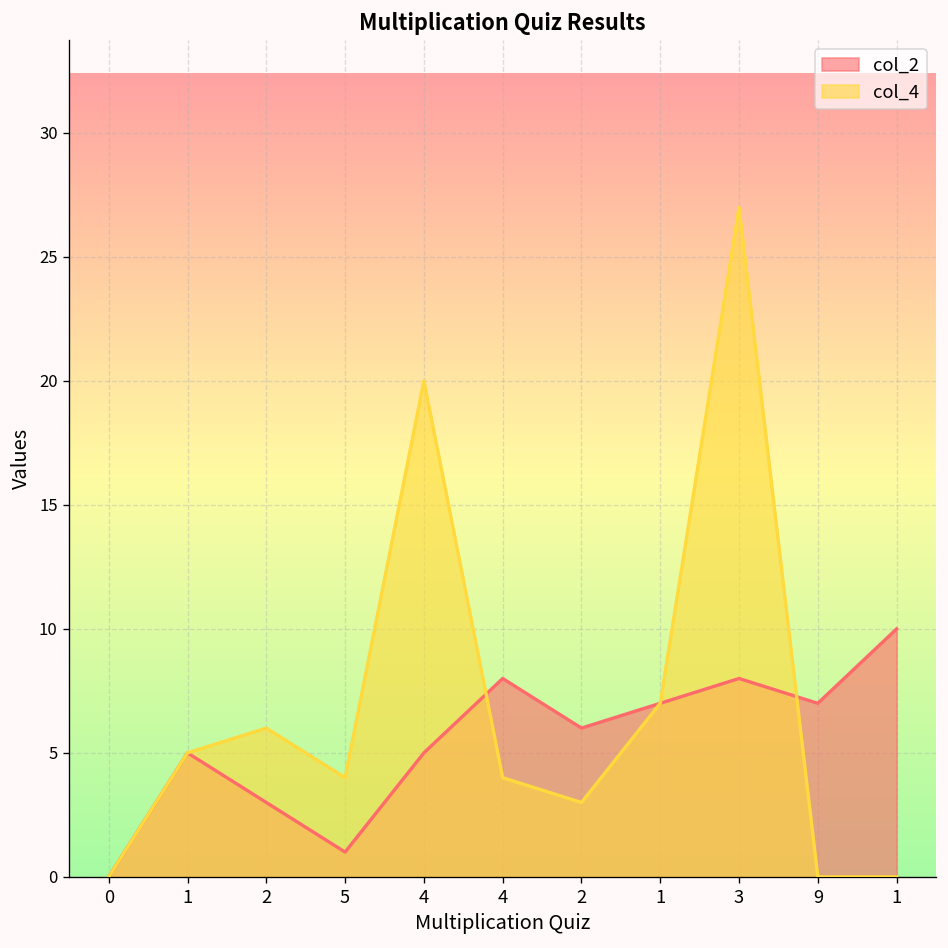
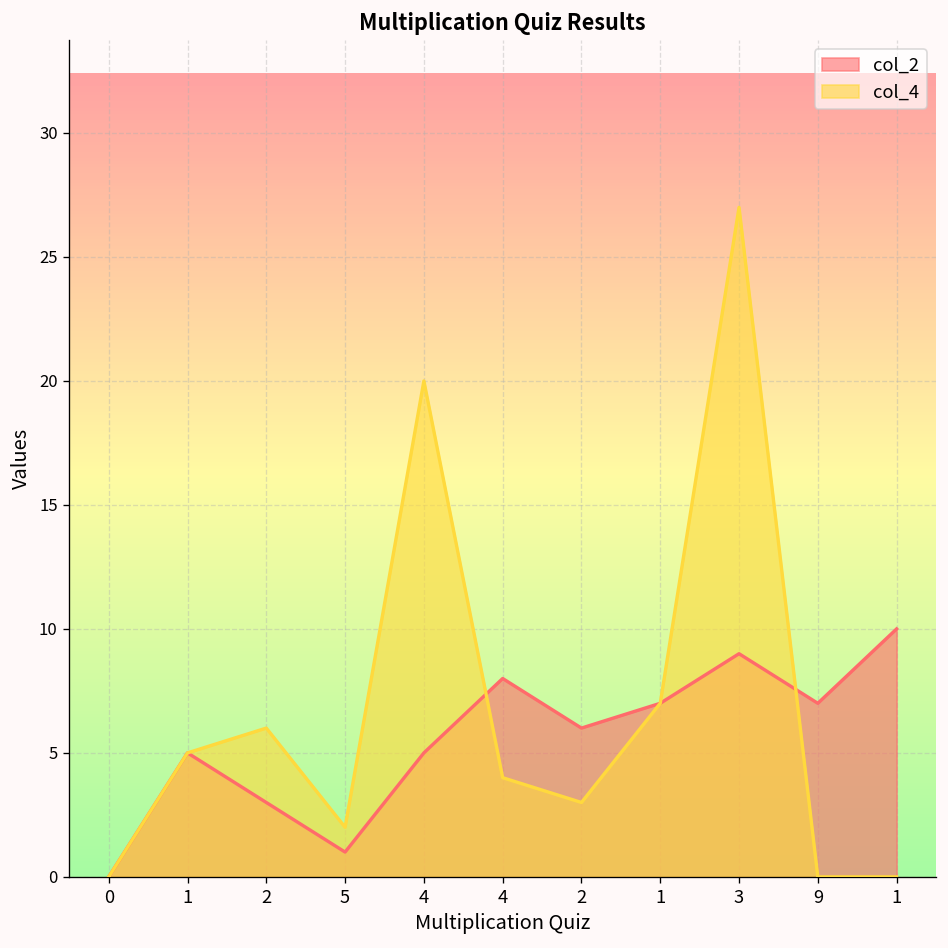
col_4, 5: 4 -> 2
col_2, 3: 8 -> 9
